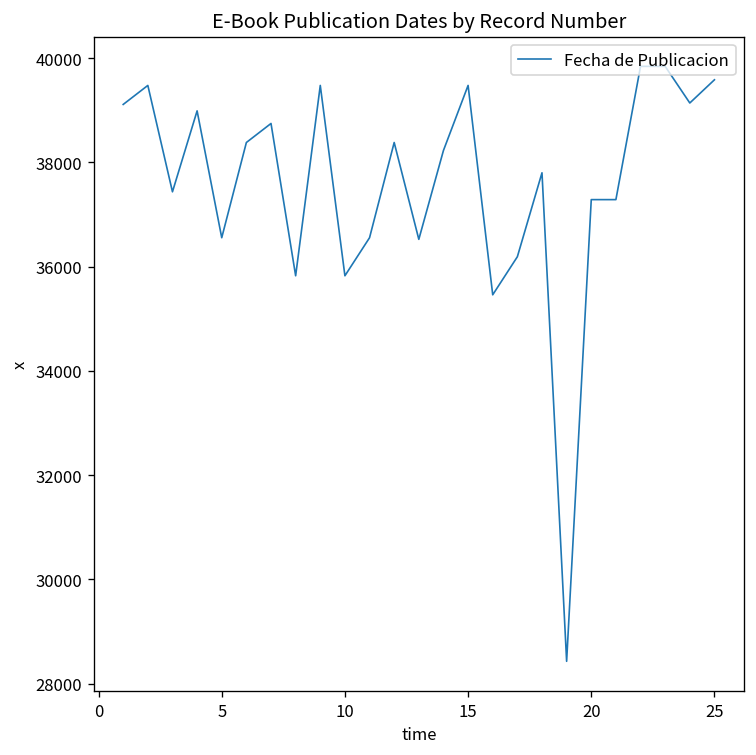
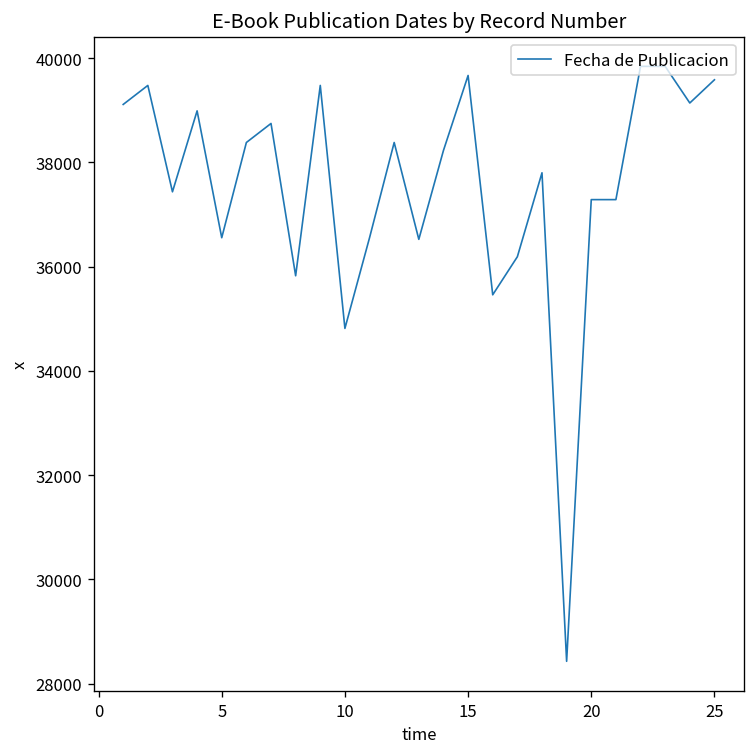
10: 35800 -> 34800
15: 39500 -> 39700
